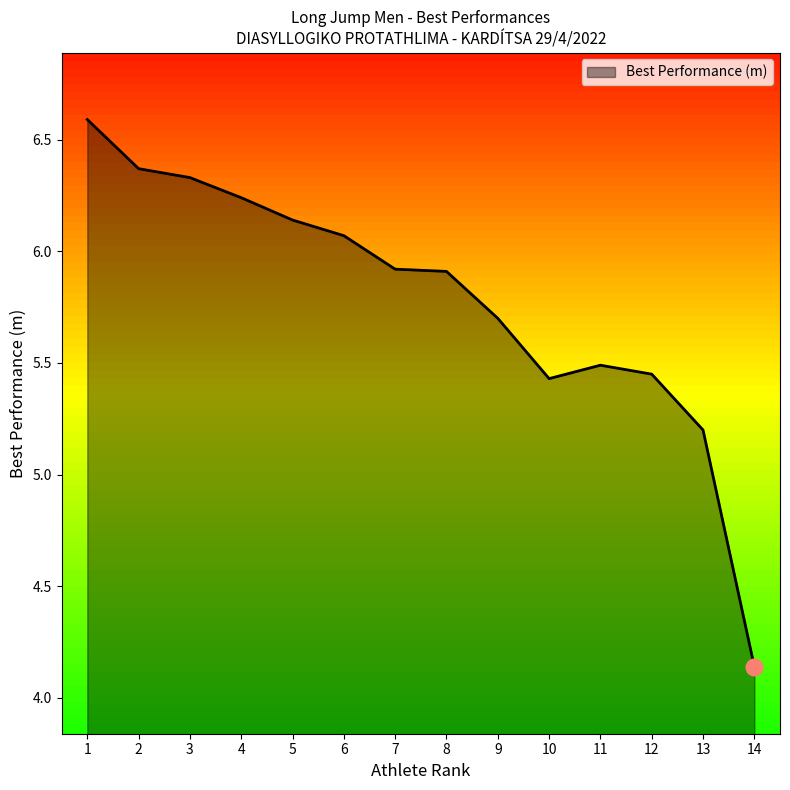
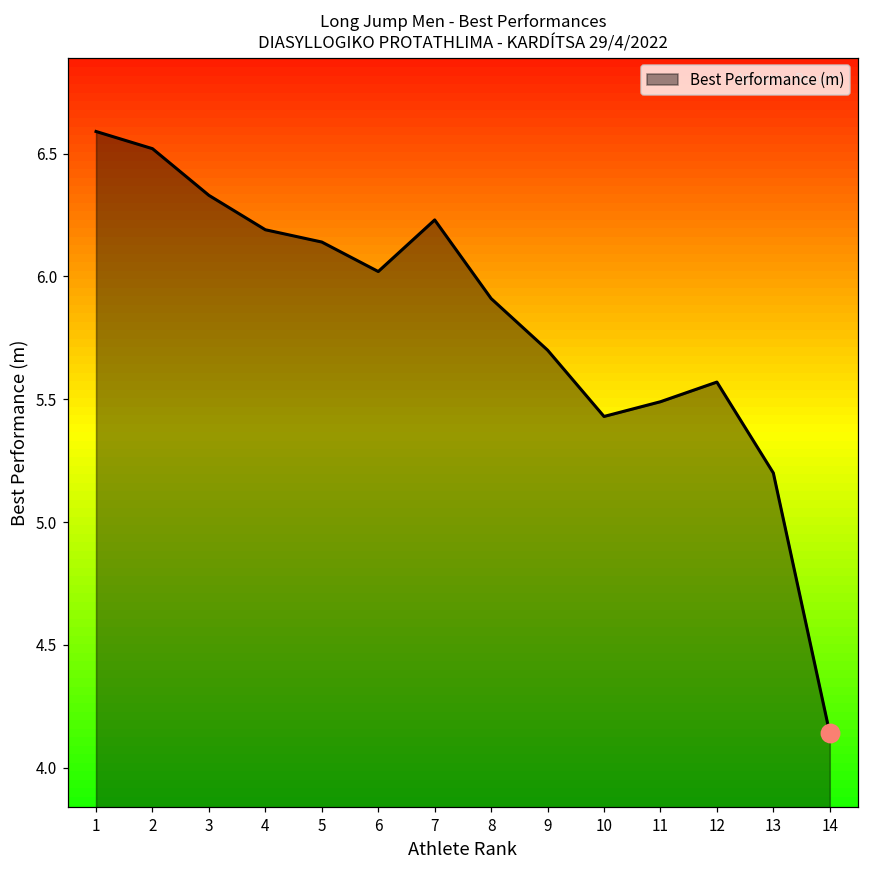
Best Performance (m), 2: 6.37 -> 6.52
Best Performance (m), 4: 6.24 -> 6.19
Best Performance (m), 6: 6.07 -> 6.02
Best Performance (m), 7: 5.92 -> 6.23
Best Performance (m), 12: 5.45 -> 5.57
